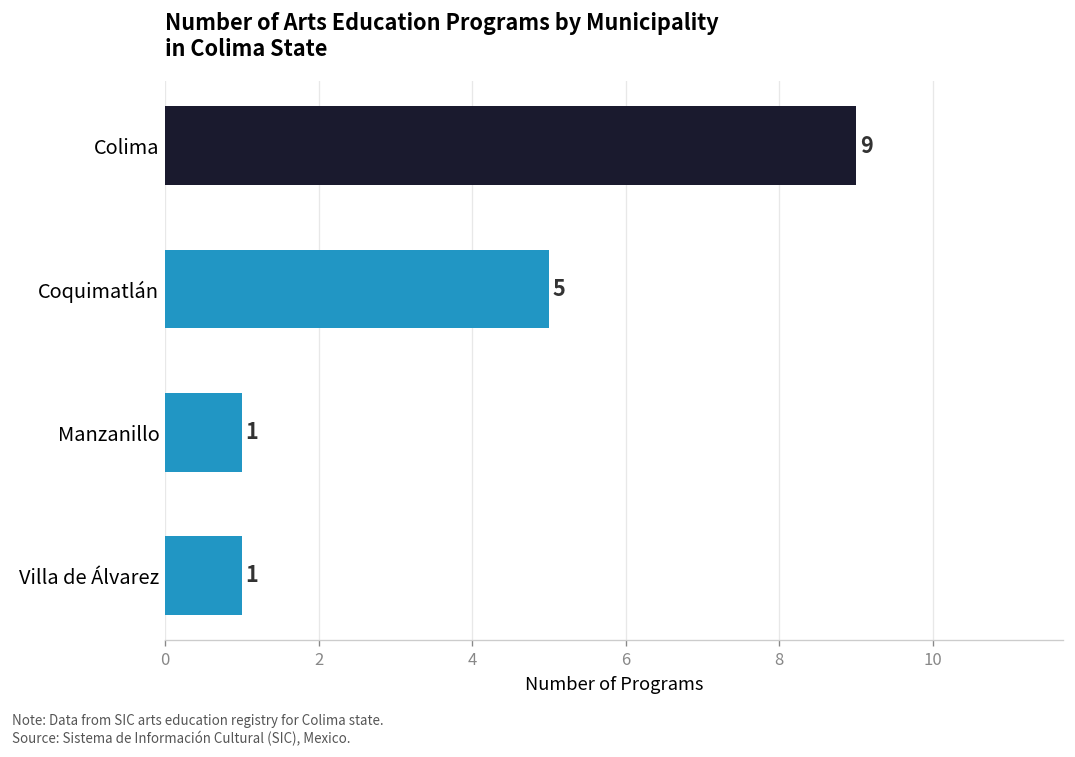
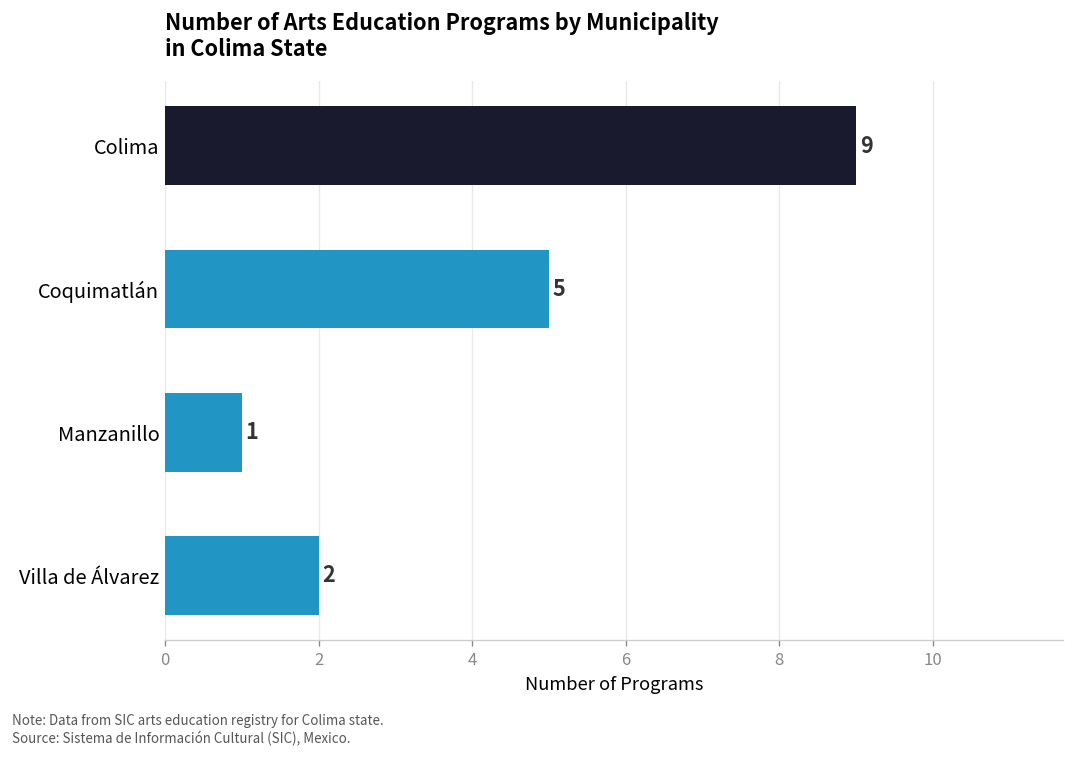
Villa de Álvarez: 1 -> 2
